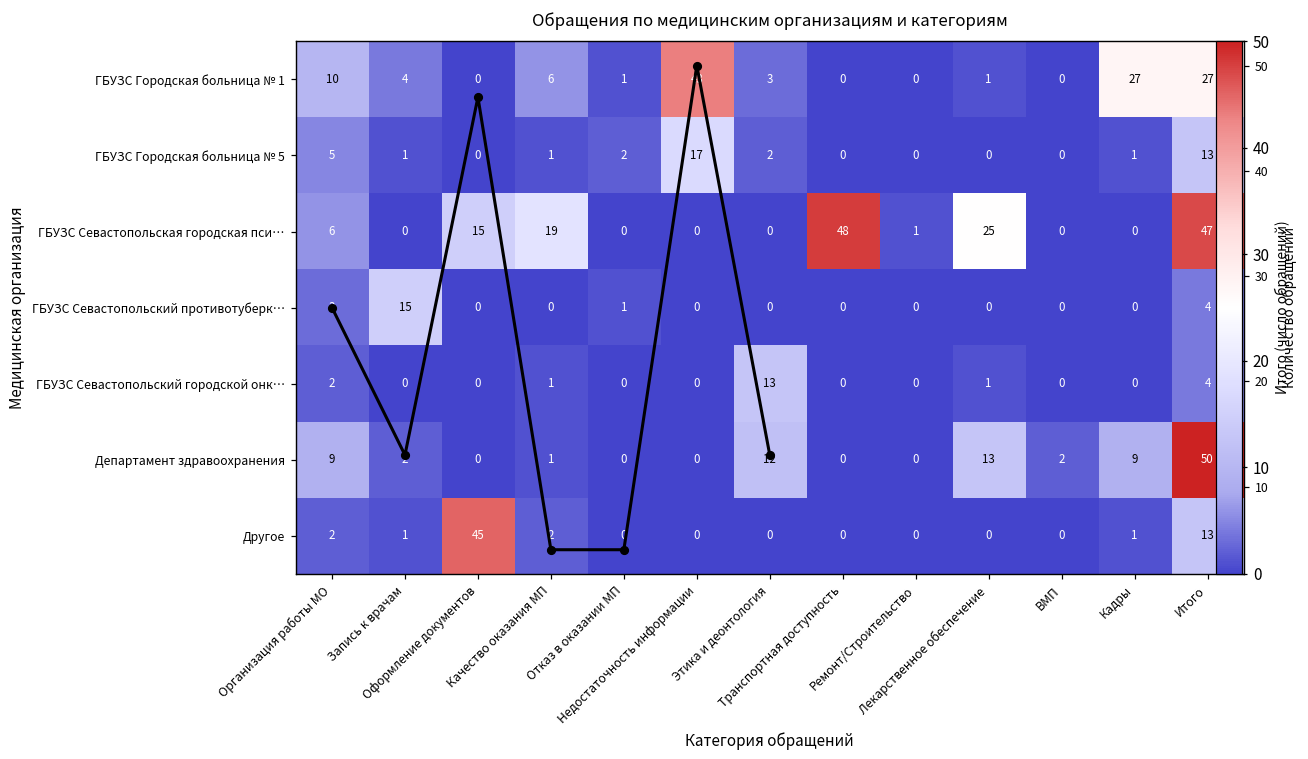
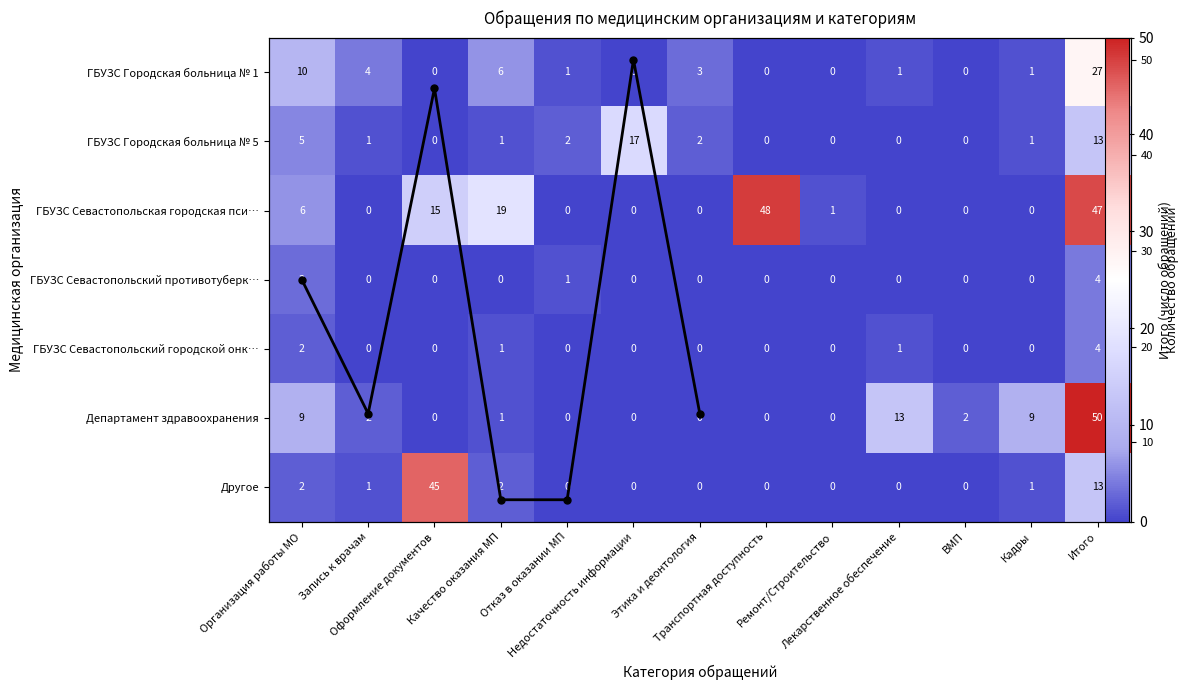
ГБУЗС Городская больница № 1, Недостаточность информации: 43 -> 0
ГБУЗС Городская больница № 1, Кадры: 27 -> 1
ГБУЗС Севастопольская городская пси…, Лекарственное обеспечение: 25 -> 0
ГБУЗС Севастопольский противотуберк…, Запись к врачам: 15 -> 0
ГБУЗС Севастопольский городской онк…, Этика и деонтология: 13 -> 0
Департамент здравоохранения, Этика и деонтология: 12 -> 0
